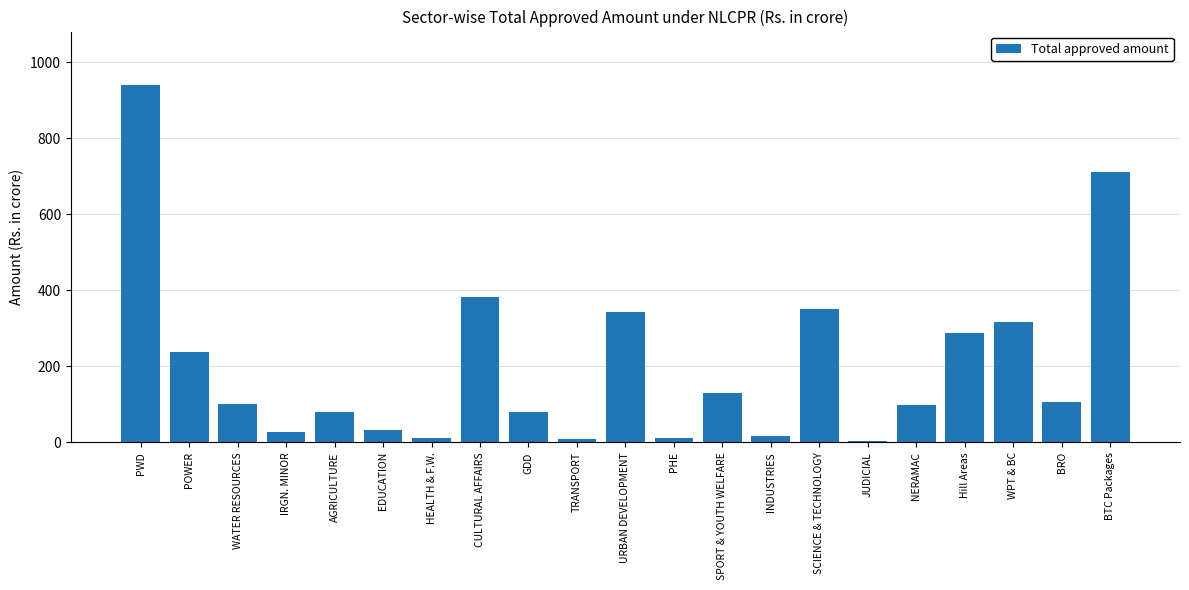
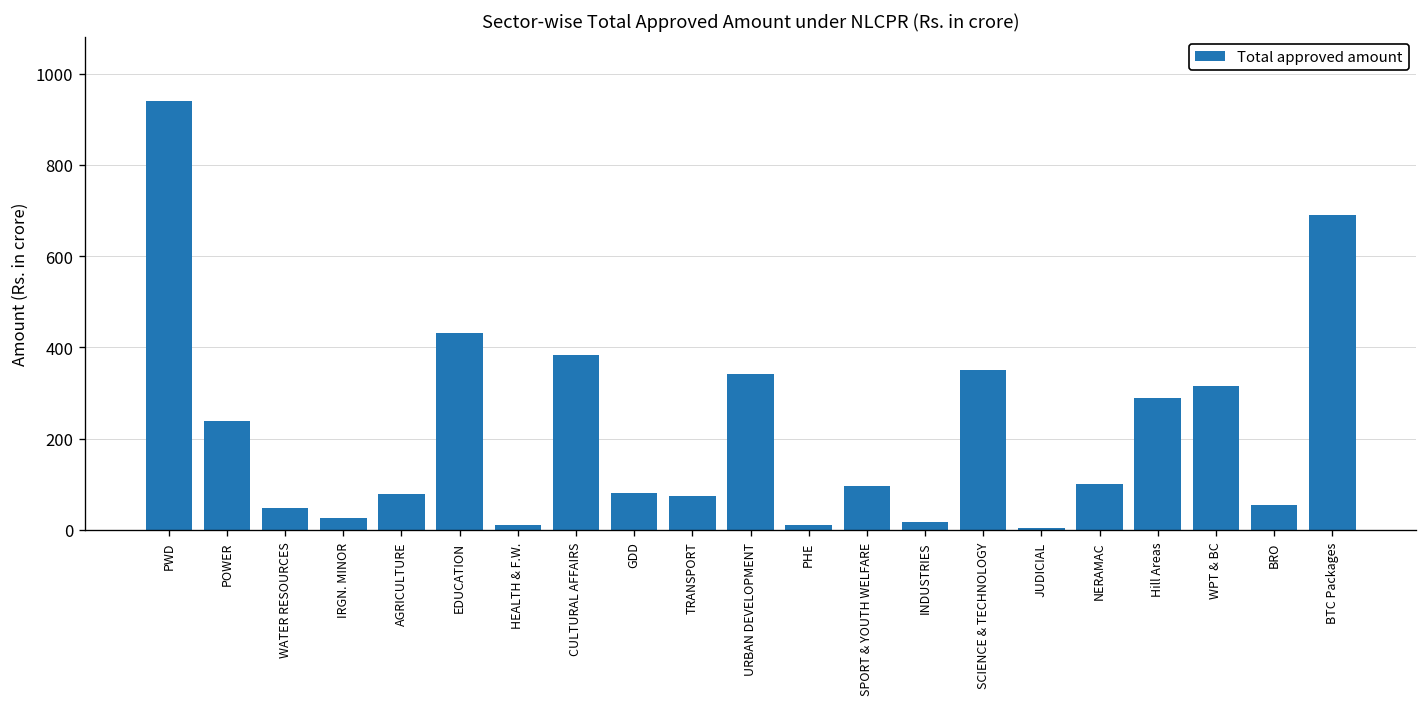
WATER RESOURCES: 100 -> 50
EDUCATION: 30 -> 430
TRANSPORT: 10 -> 70
SPORT & YOUTH WELFARE: 130 -> 100
BRO: 110 -> 60
BTC Packages: 710 -> 690
